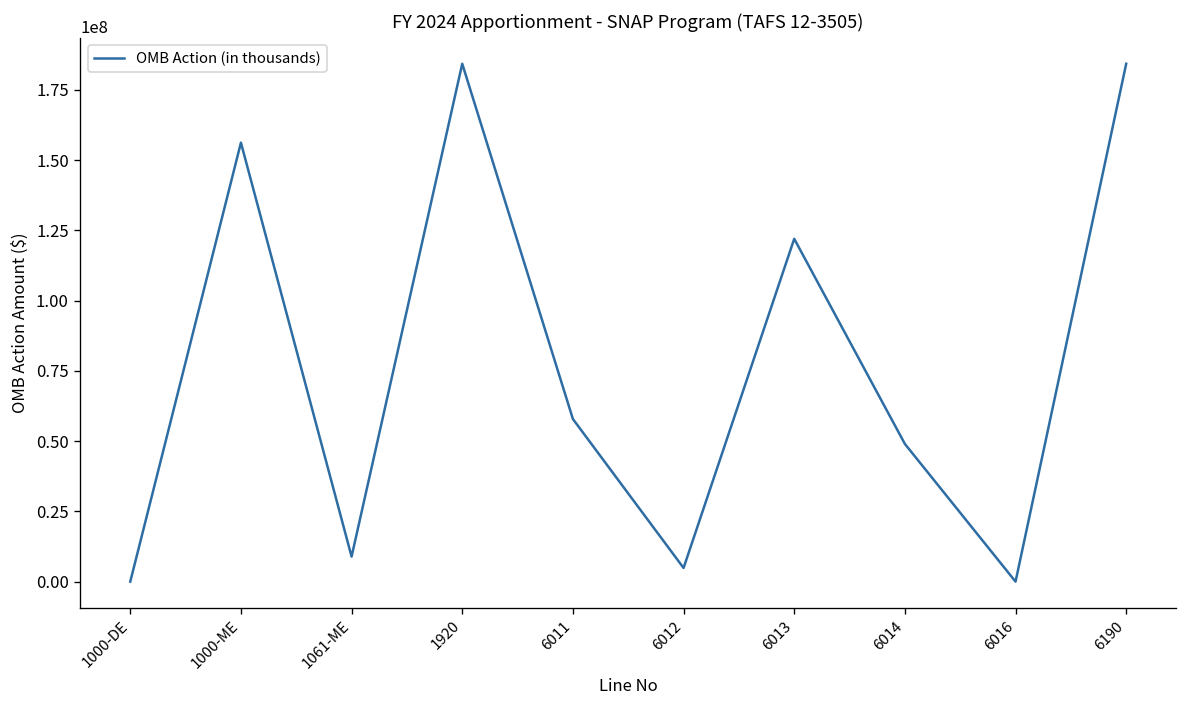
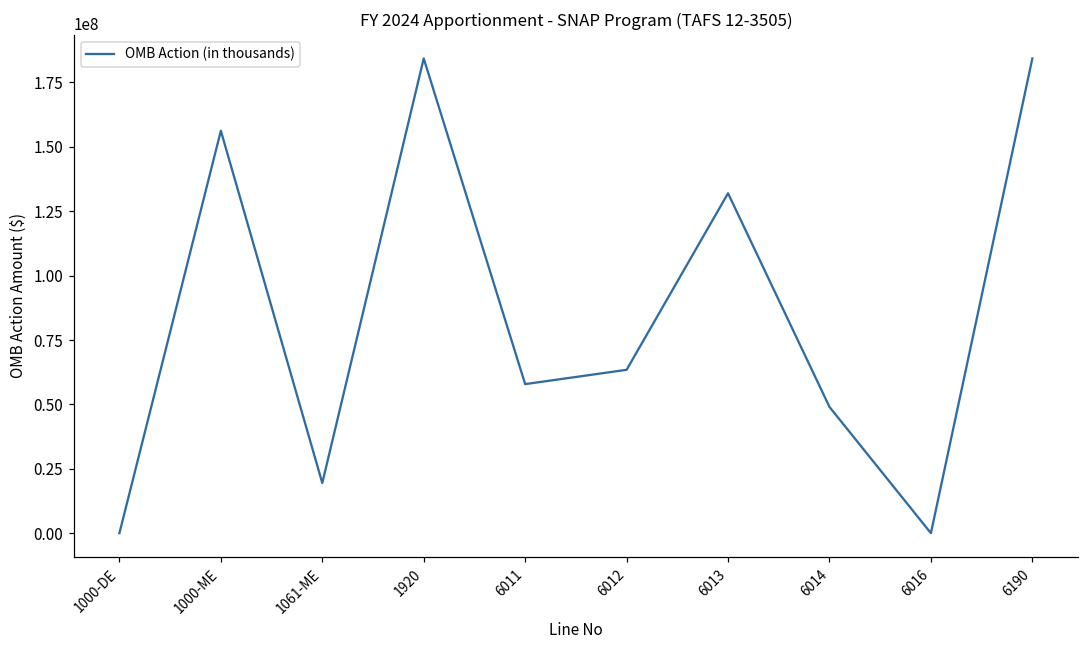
1061-ME: 9000000 -> 20000000
6012: 5000000 -> 63000000
6013: 122000000 -> 132000000
